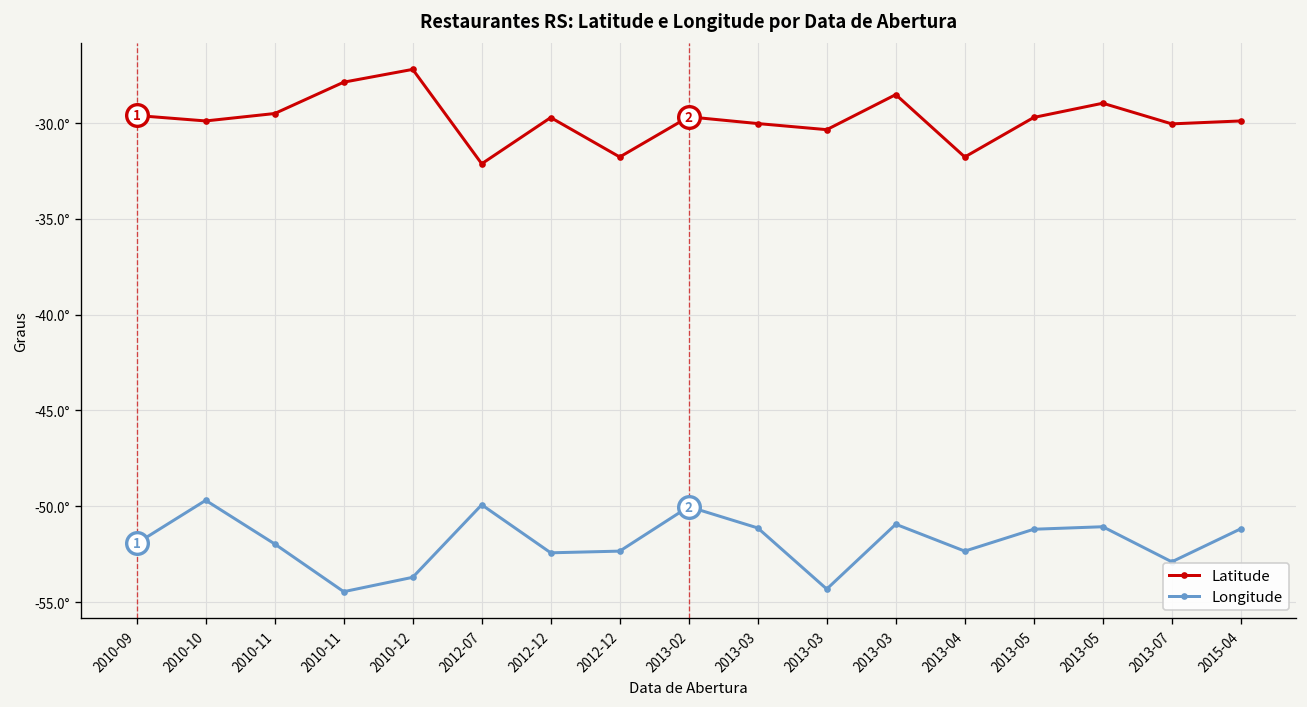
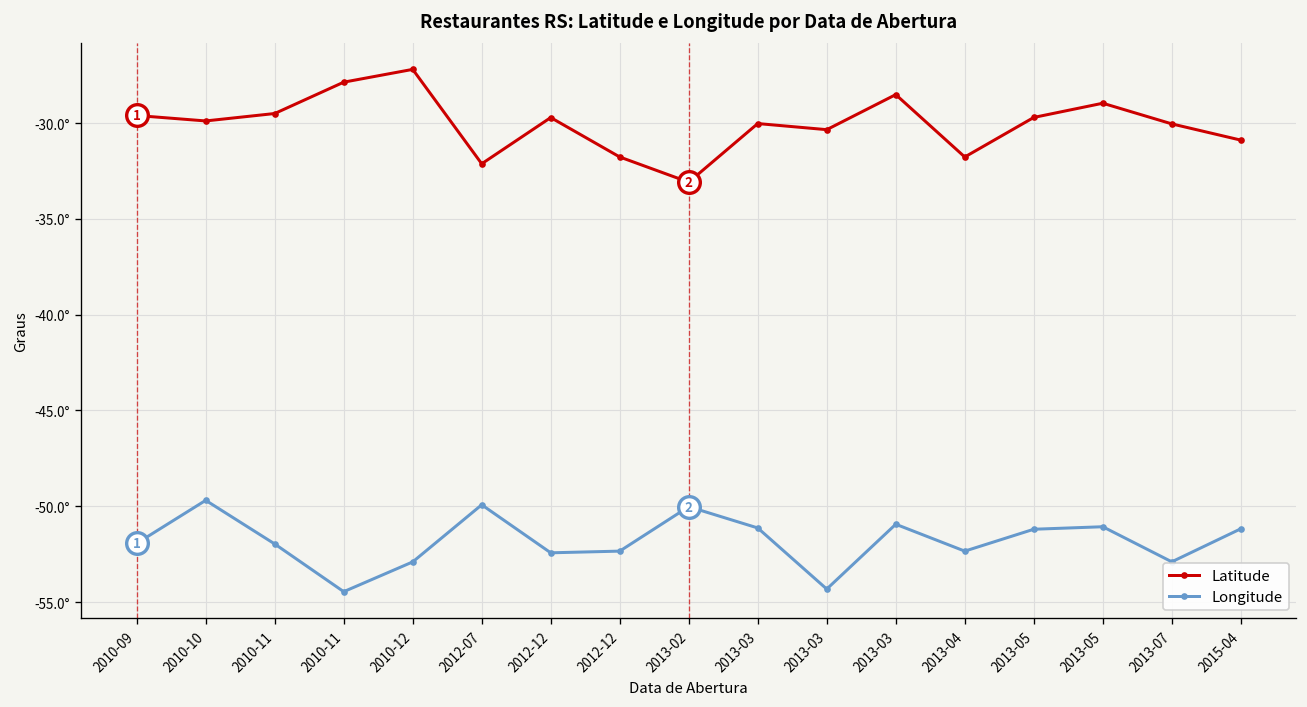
Longitude, 2010-12: -53.7° -> -52.9°
Latitude, 2013-02: -29.7° -> -33.1°
Latitude, 2015-04: -29.9° -> -30.9°
